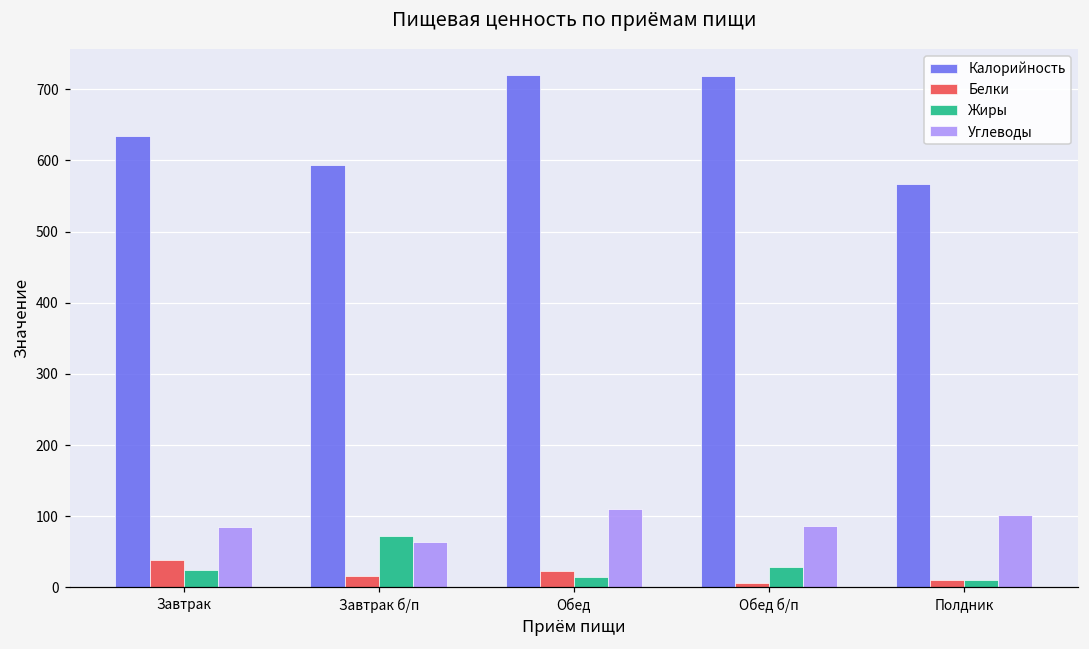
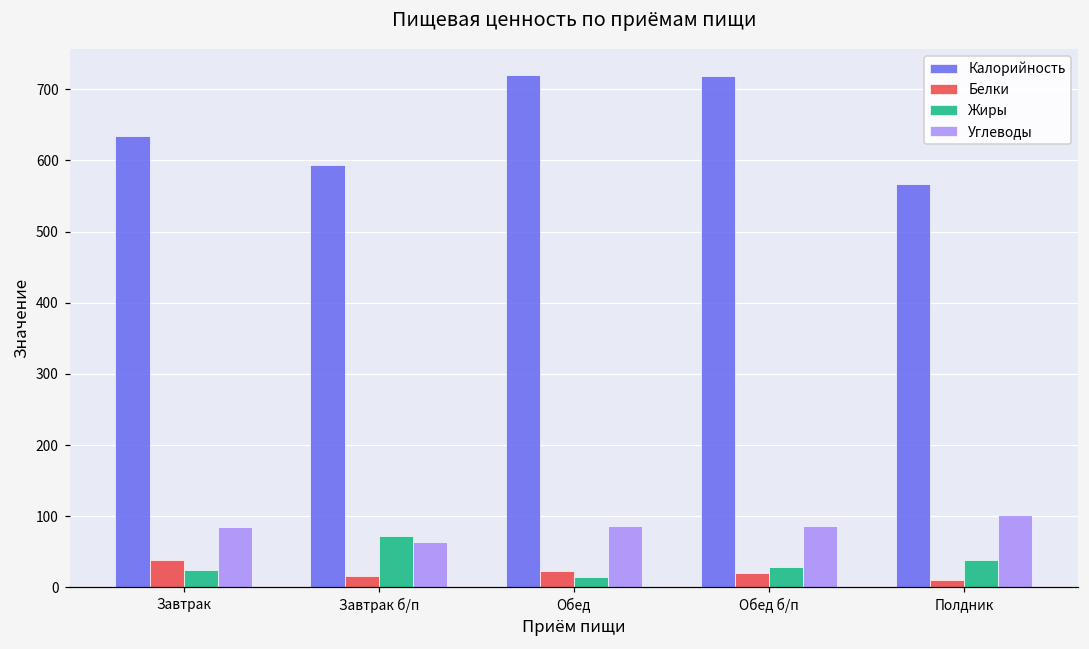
Углеводы, Обед: 110 -> 90
Белки, Обед б/п: 10 -> 20
Жиры, Полдник: 10 -> 40
